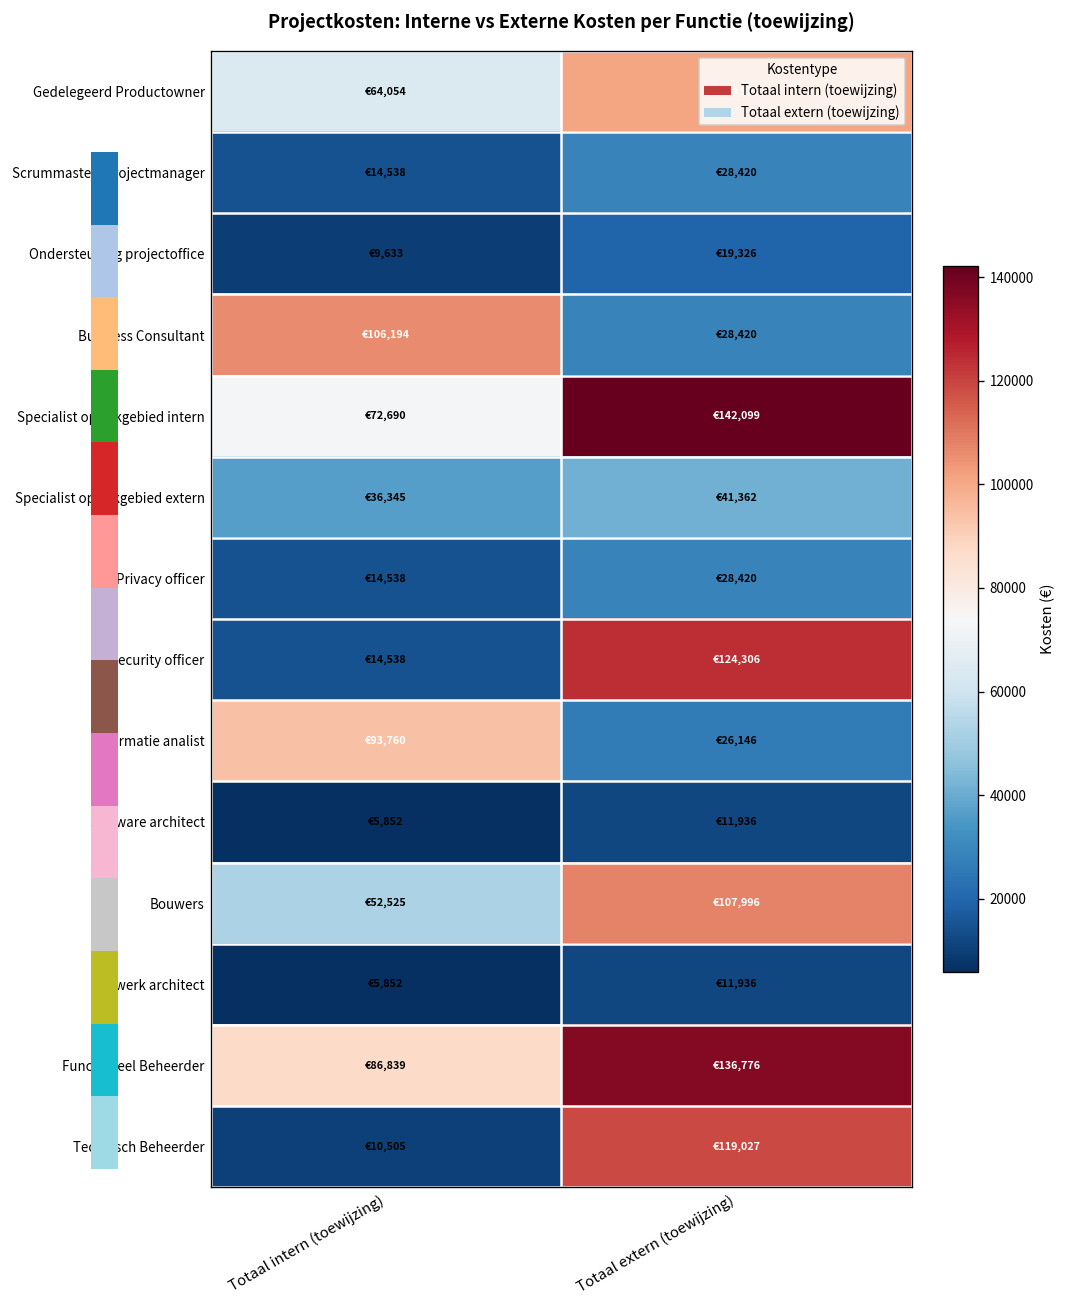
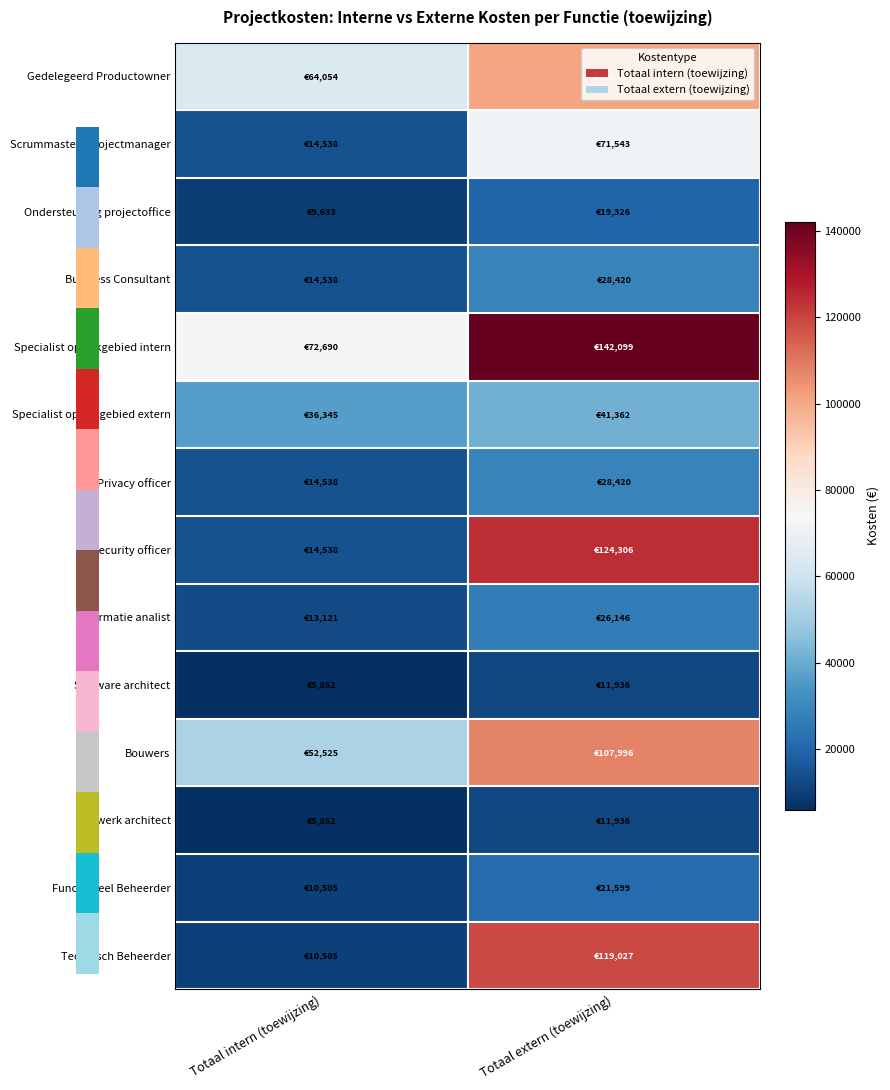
Projectkosten: Interne vs Externe Kosten per Functie (toewijzing), Scrummaster/ Projectmanager, Totaal extern (toewijzing): €28,420 -> €71,543
Projectkosten: Interne vs Externe Kosten per Functie (toewijzing), Business Consultant, Totaal intern (toewijzing): €106,194 -> €14,538
Projectkosten: Interne vs Externe Kosten per Functie (toewijzing), Informatie analist, Totaal intern (toewijzing): €93,760 -> €13,121
Projectkosten: Interne vs Externe Kosten per Functie (toewijzing), Functioneel Beheerder, Totaal intern (toewijzing): €86,839 -> €10,505
Projectkosten: Interne vs Externe Kosten per Functie (toewijzing), Functioneel Beheerder, Totaal extern (toewijzing): €136,776 -> €21,599
